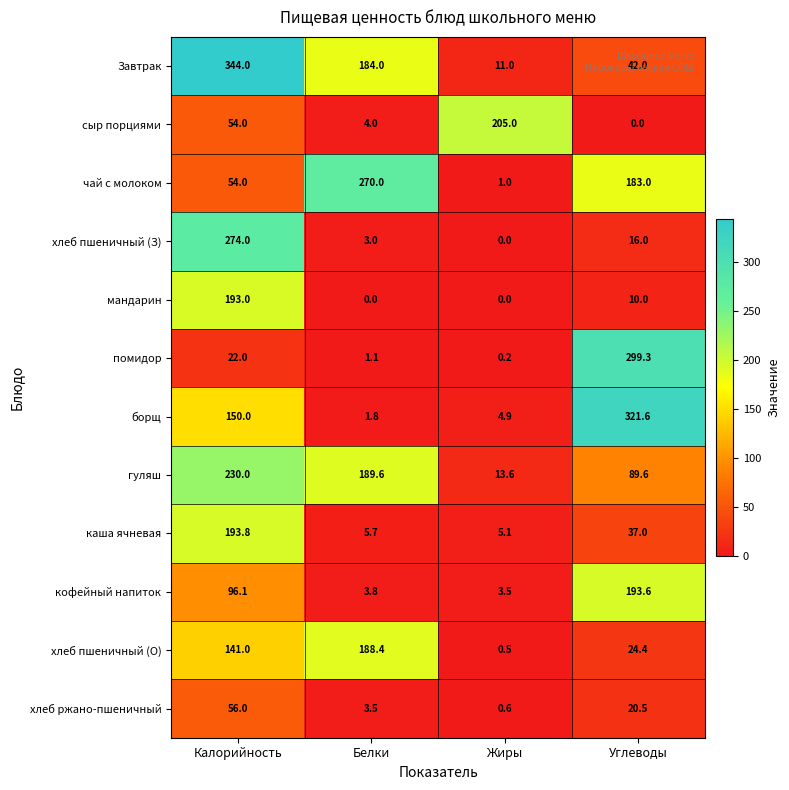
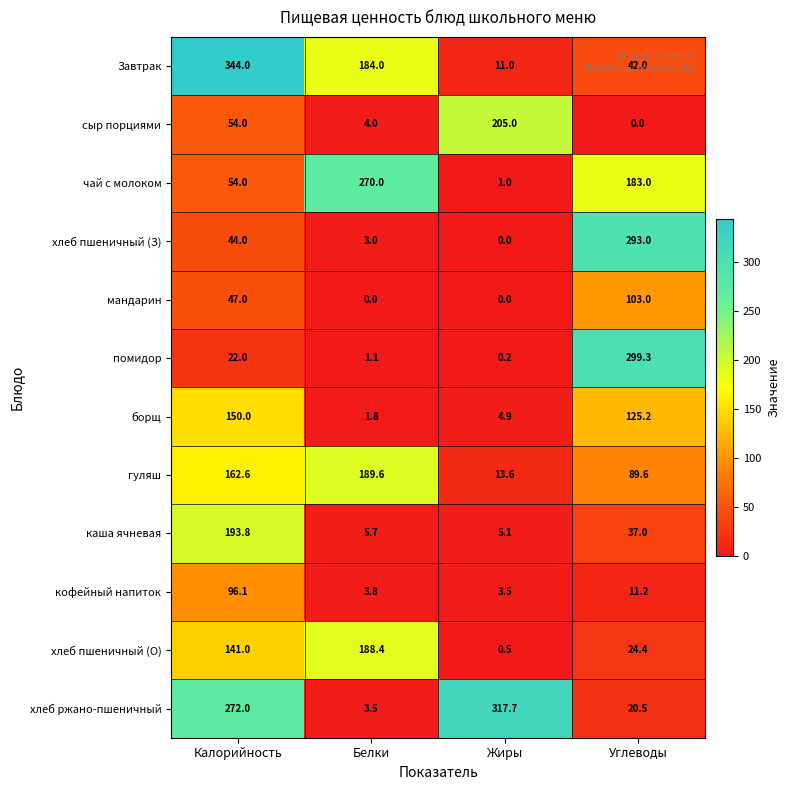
хлеб пшеничный (З), Калорийность: 274.0 -> 44.0
хлеб пшеничный (З), Углеводы: 16.0 -> 293.0
мандарин, Калорийность: 193.0 -> 47.0
мандарин, Углеводы: 10.0 -> 103.0
борщ, Углеводы: 321.6 -> 125.2
гуляш, Калорийность: 230.0 -> 162.6
кофейный напиток, Углеводы: 193.6 -> 11.2
хлеб ржано-пшеничный, Калорийность: 56.0 -> 272.0
хлеб ржано-пшеничный, Жиры: 0.6 -> 317.7
